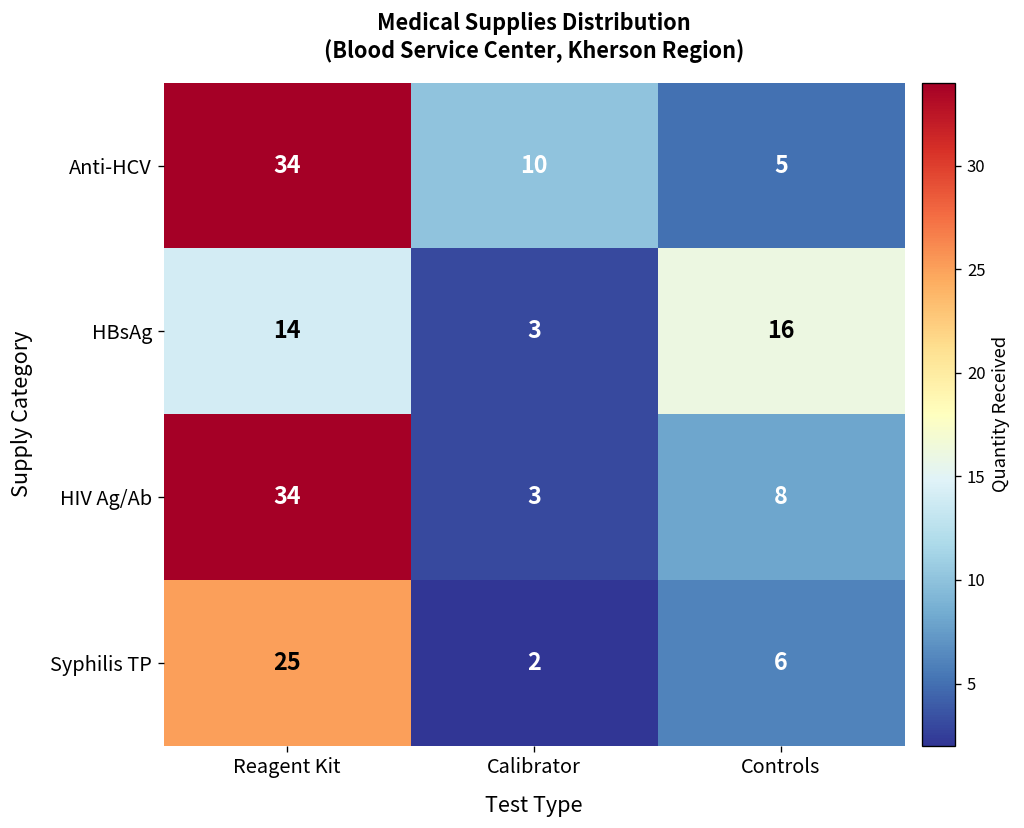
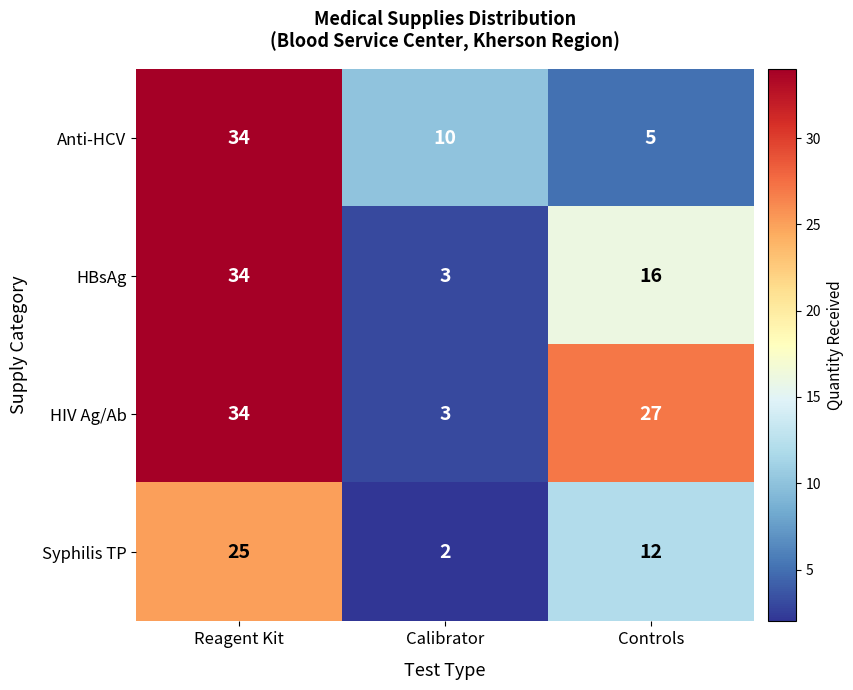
HBsAg, Reagent Kit: 14 -> 34
HIV Ag/Ab, Controls: 8 -> 27
Syphilis TP, Controls: 6 -> 12
